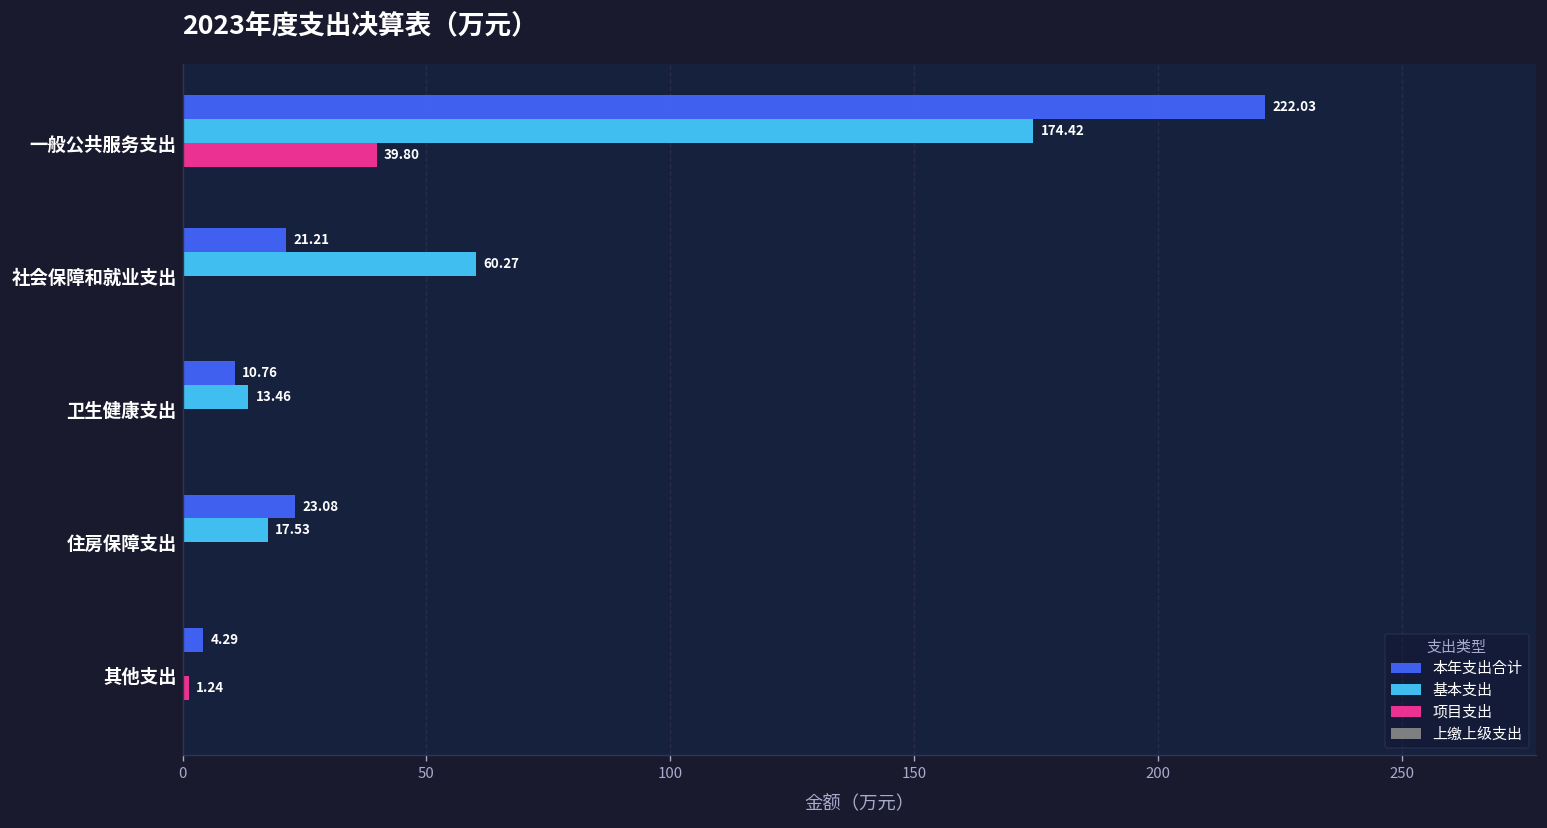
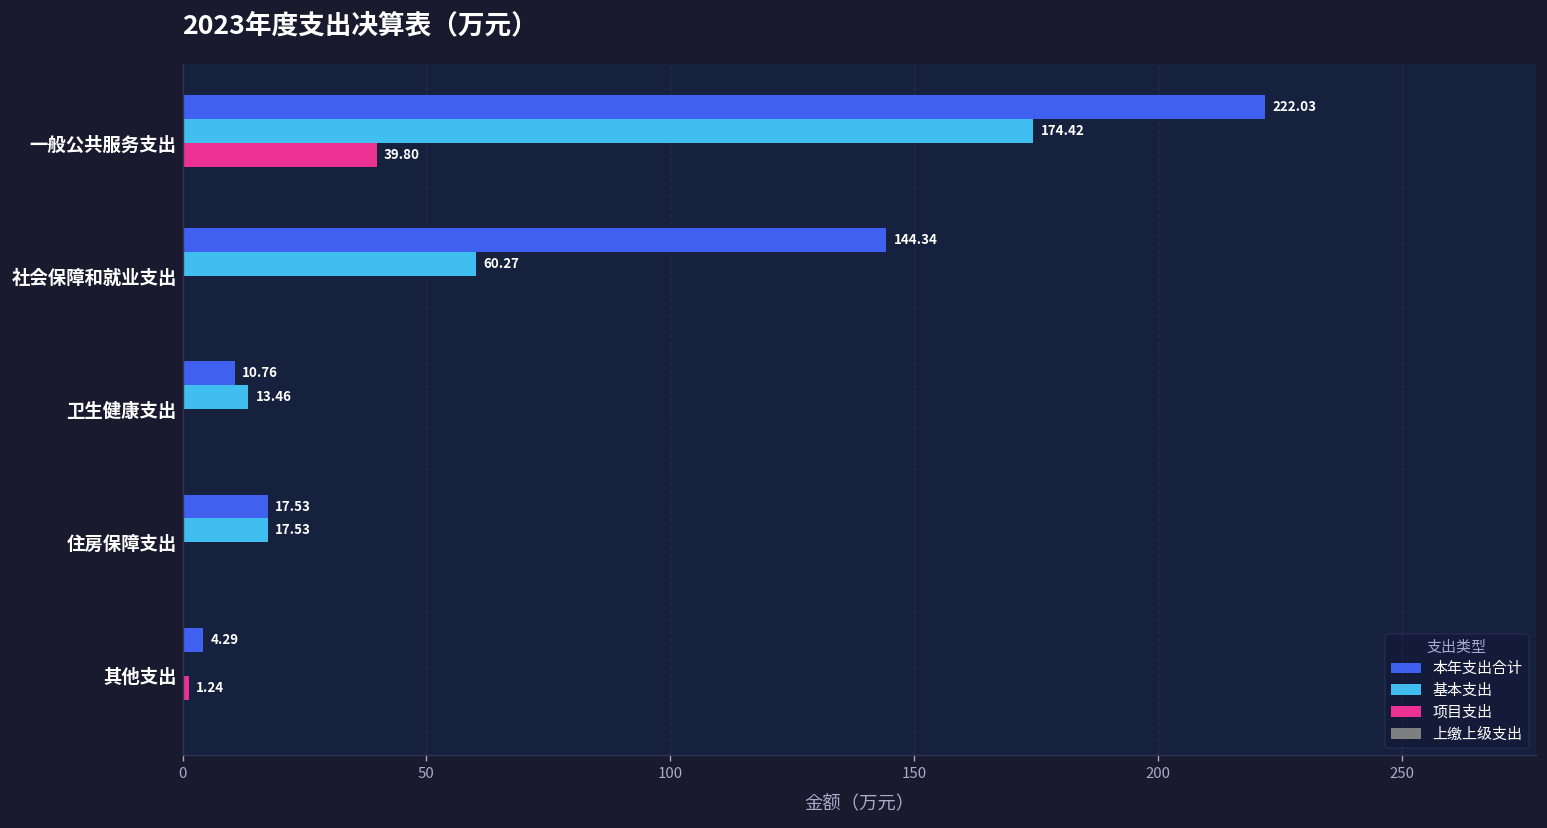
本年支出合计, 社会保障和就业支出: 21.21 -> 144.34
本年支出合计, 住房保障支出: 23.08 -> 17.53
